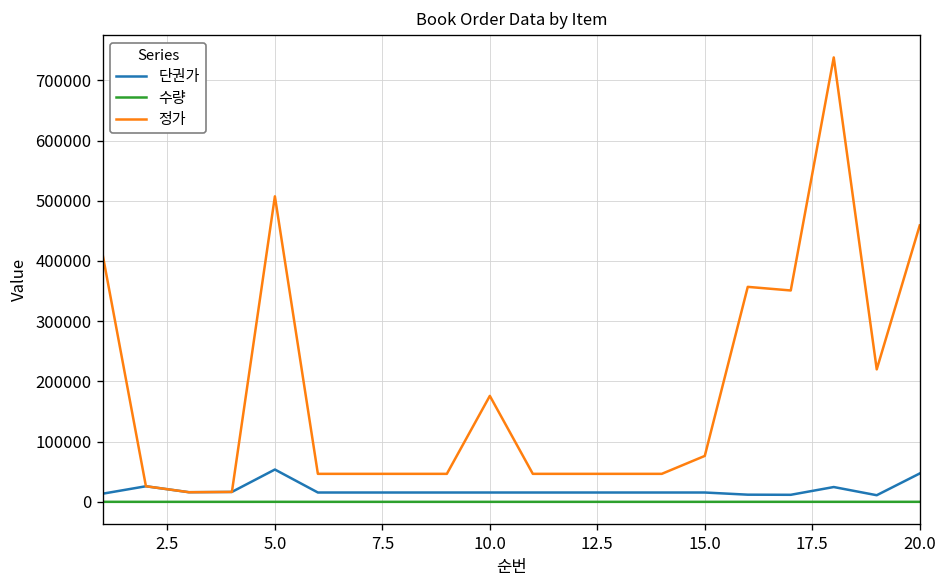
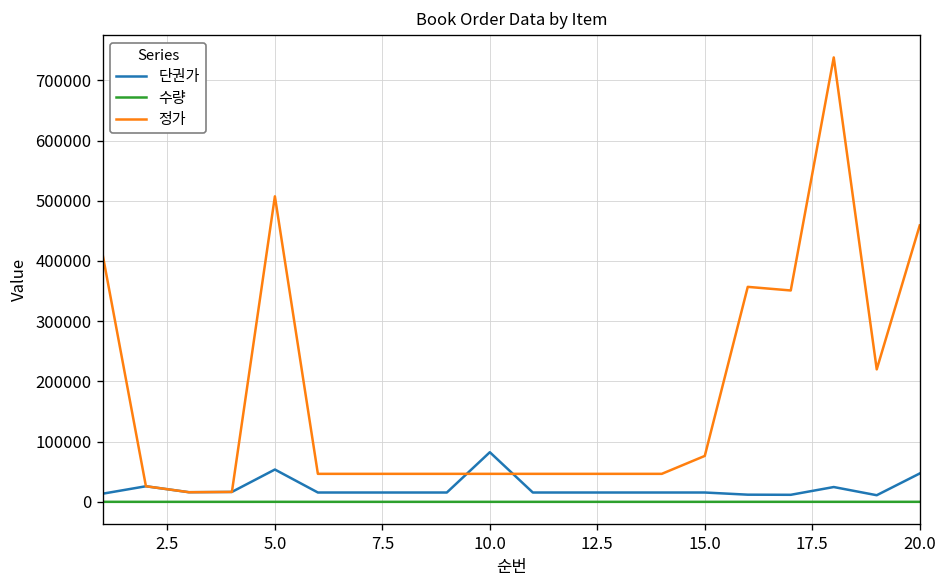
단권가, 10.0: 20000 -> 80000
정가, 10.0: 180000 -> 50000
